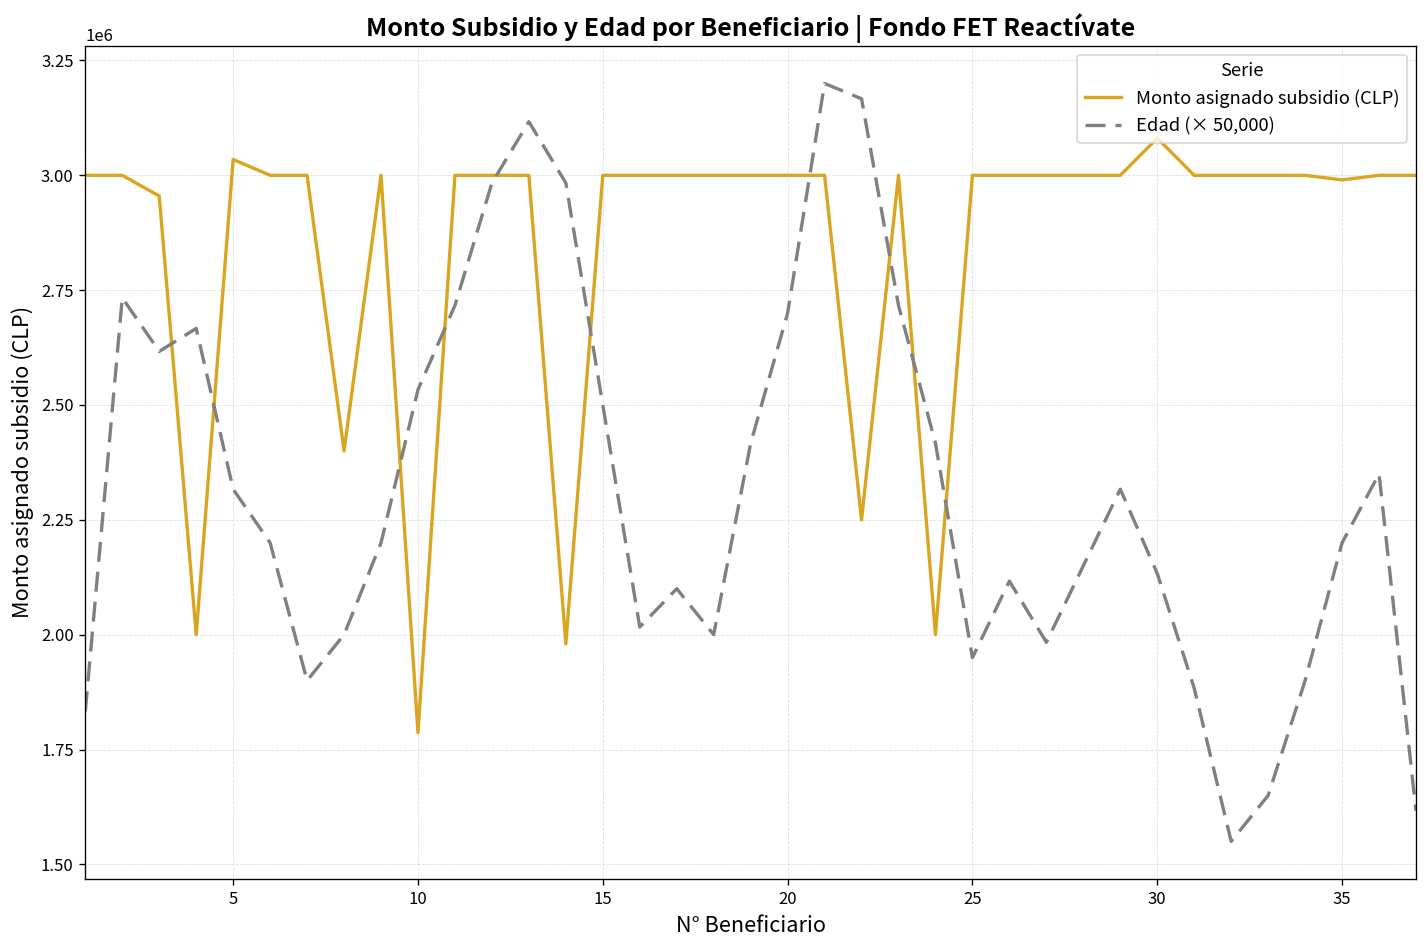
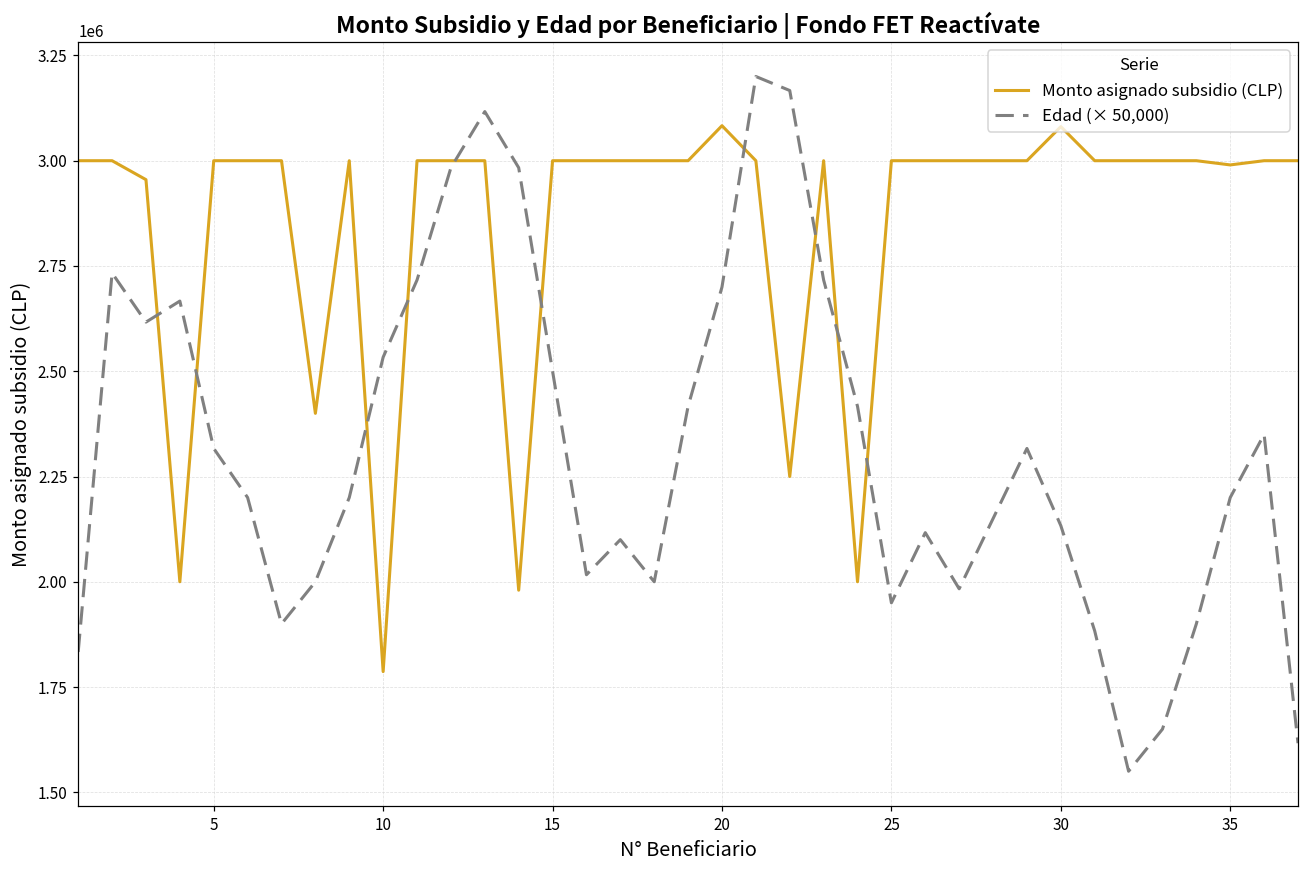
Monto asignado subsidio (CLP), 5: 3030000 -> 3000000
Monto asignado subsidio (CLP), 20: 3000000 -> 3080000
